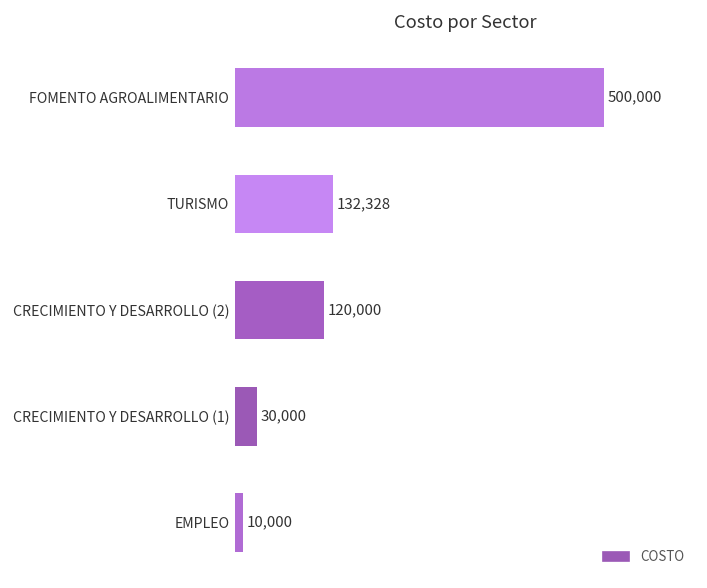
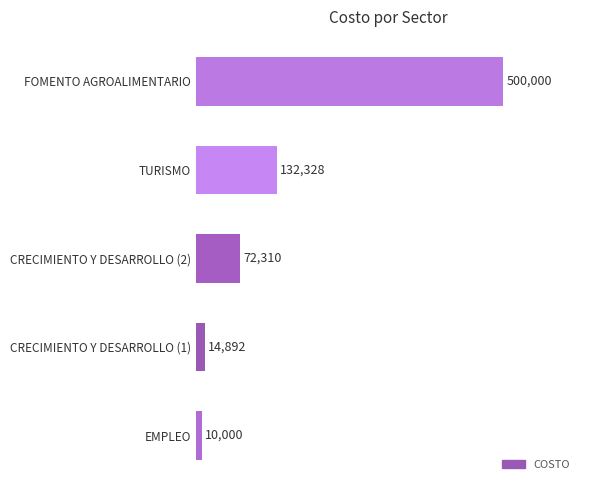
CRECIMIENTO Y DESARROLLO (2): 120,000 -> 72,310
CRECIMIENTO Y DESARROLLO (1): 30,000 -> 14,892
